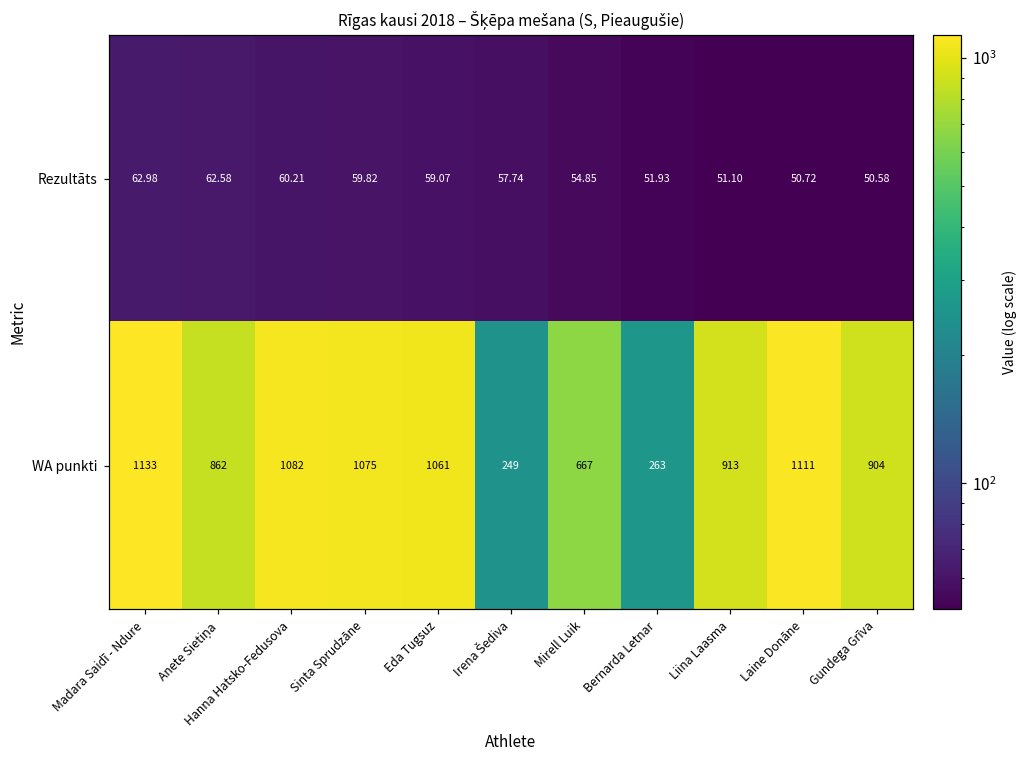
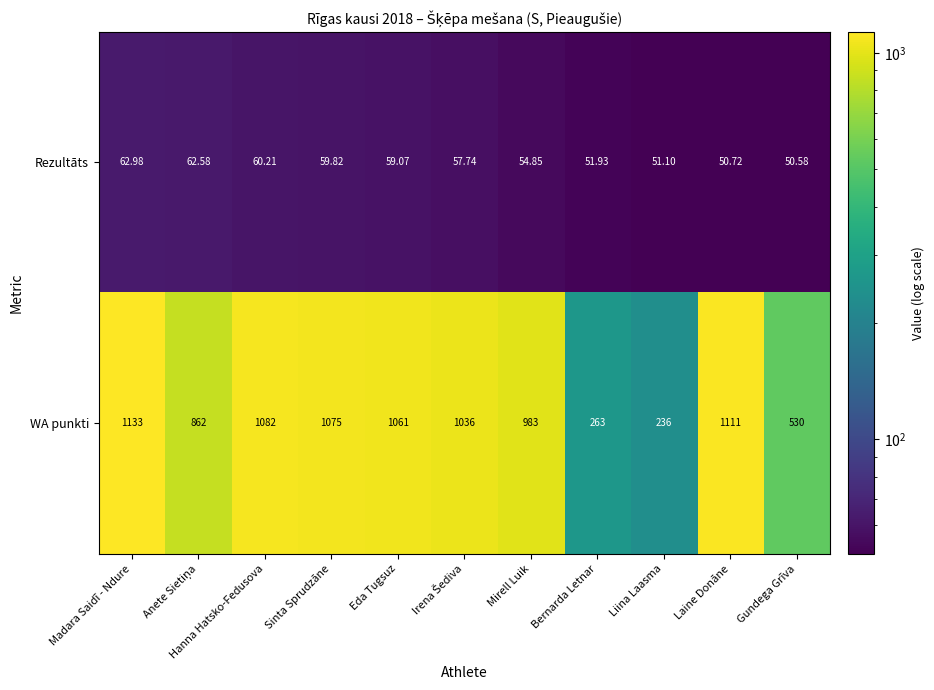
WA punkti, Irena Šediva: 249 -> 1036
WA punkti, Mirell Luik: 667 -> 983
WA punkti, Liina Laasma: 913 -> 236
WA punkti, Gundega Grīva: 904 -> 530
